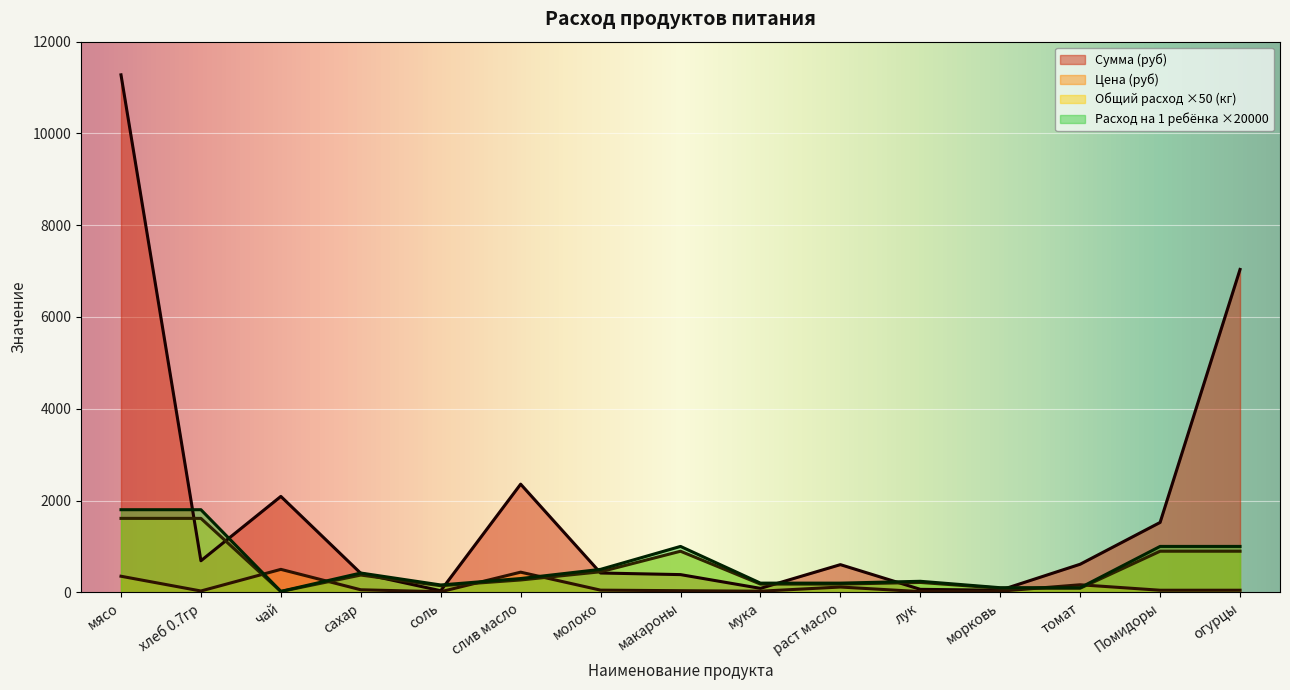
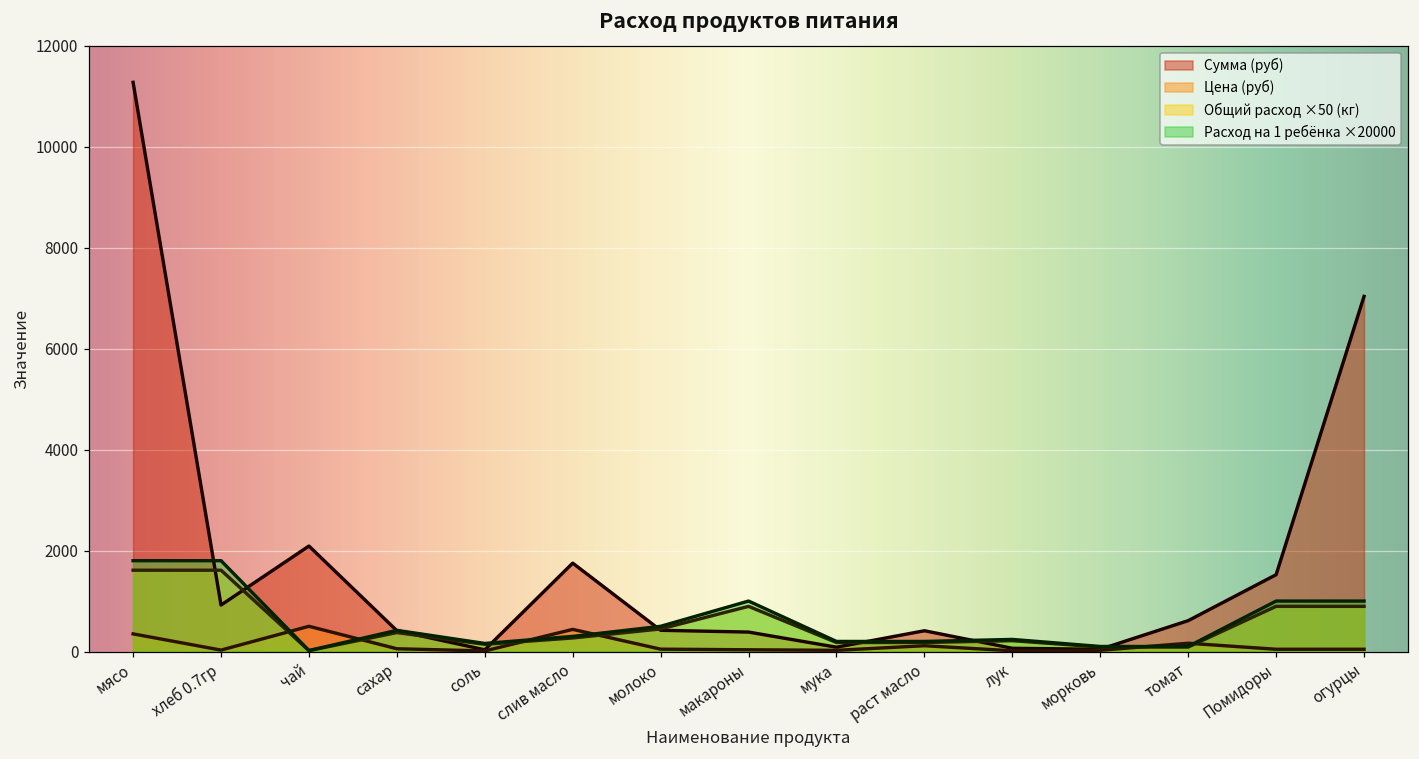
Сумма (руб), хлеб 0.7гр: 700 -> 900
Сумма (руб), слив масло: 2400 -> 1800
Сумма (руб), раст масло: 600 -> 400
